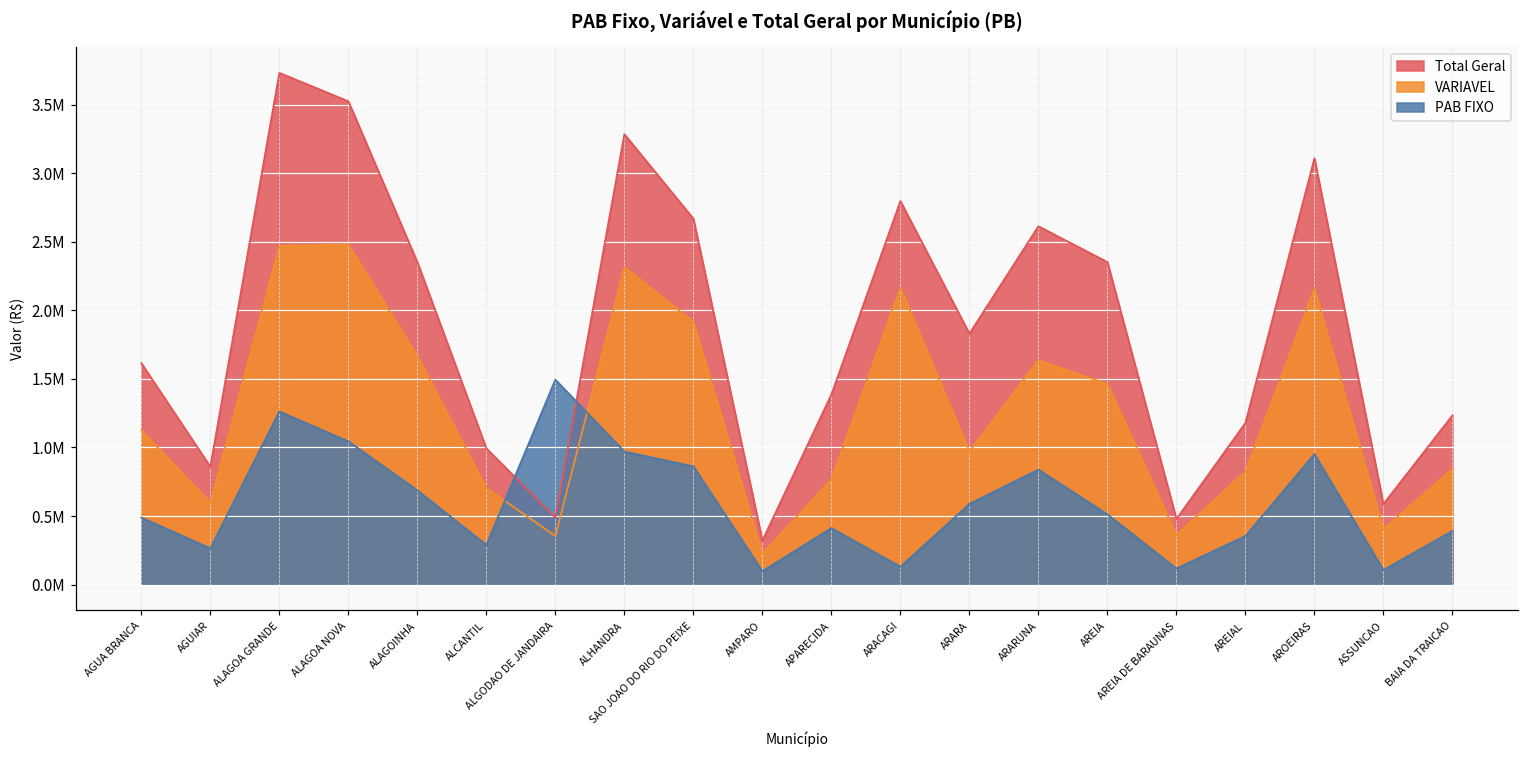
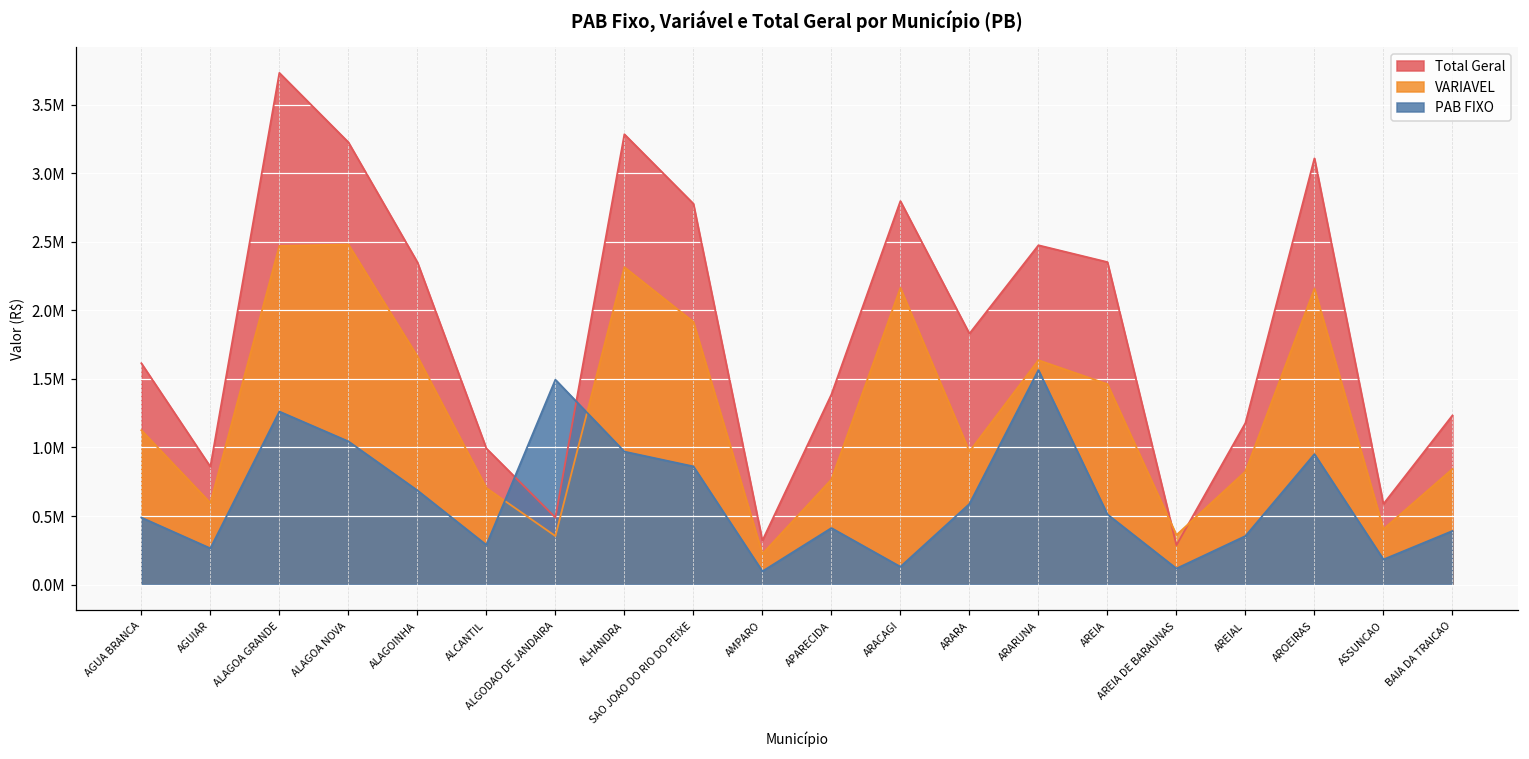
Total Geral, ALAGOA NOVA: 3520000 -> 3230000
Total Geral, SAO JOAO DO RIO DO PEIXE: 2670000 -> 2780000
Total Geral, ARARUNA: 2610000 -> 2470000
PAB FIXO, ARARUNA: 840000 -> 1560000
Total Geral, AREIA DE BARAUNAS: 480000 -> 290000
PAB FIXO, ASSUNCAO: 110000 -> 180000
